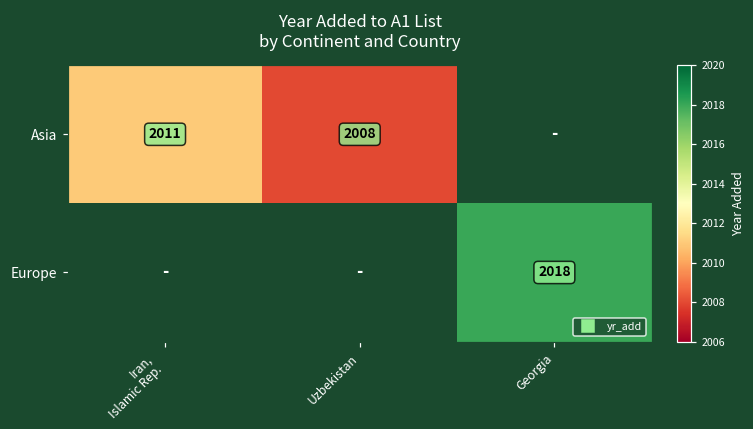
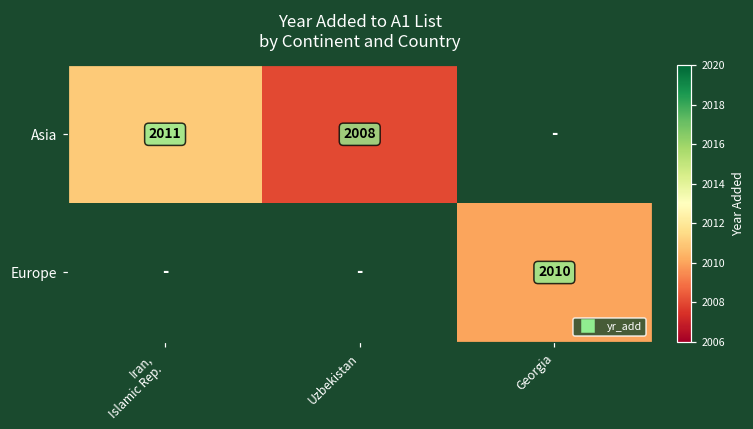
Europe, Georgia: 2018 -> 2010
